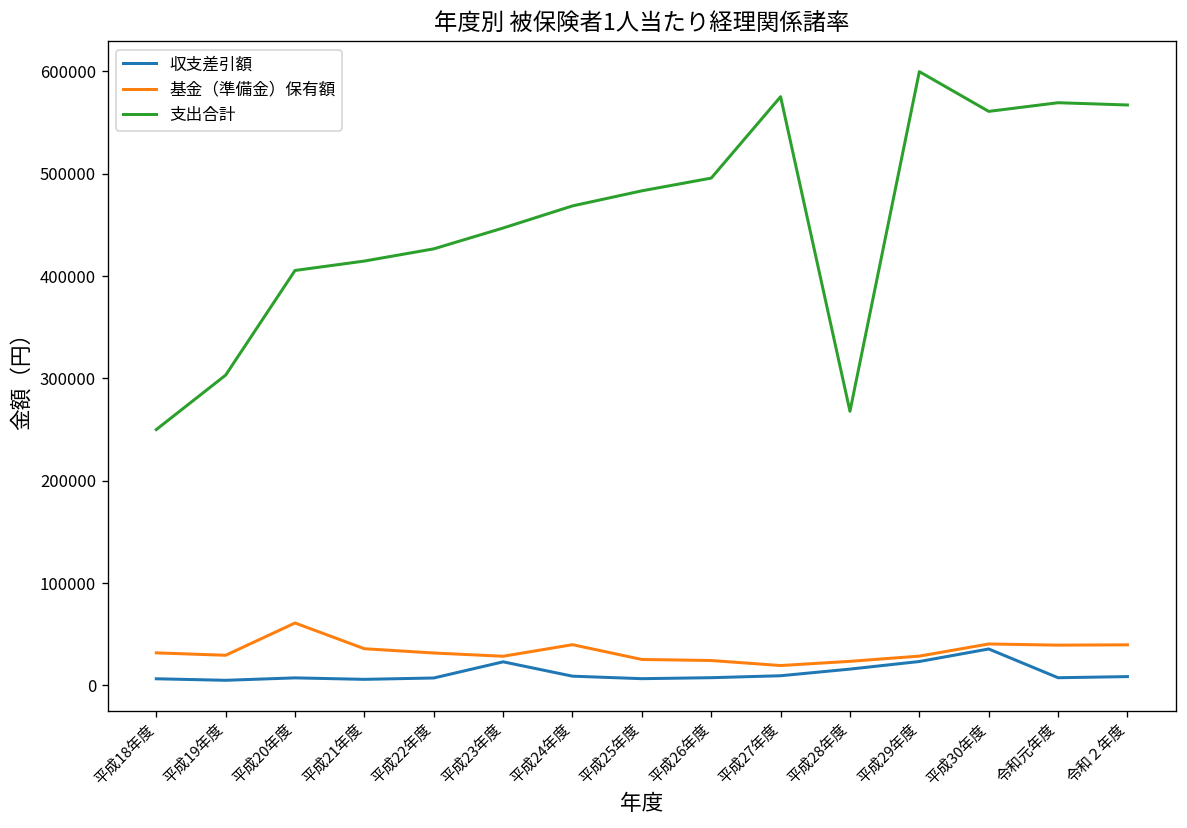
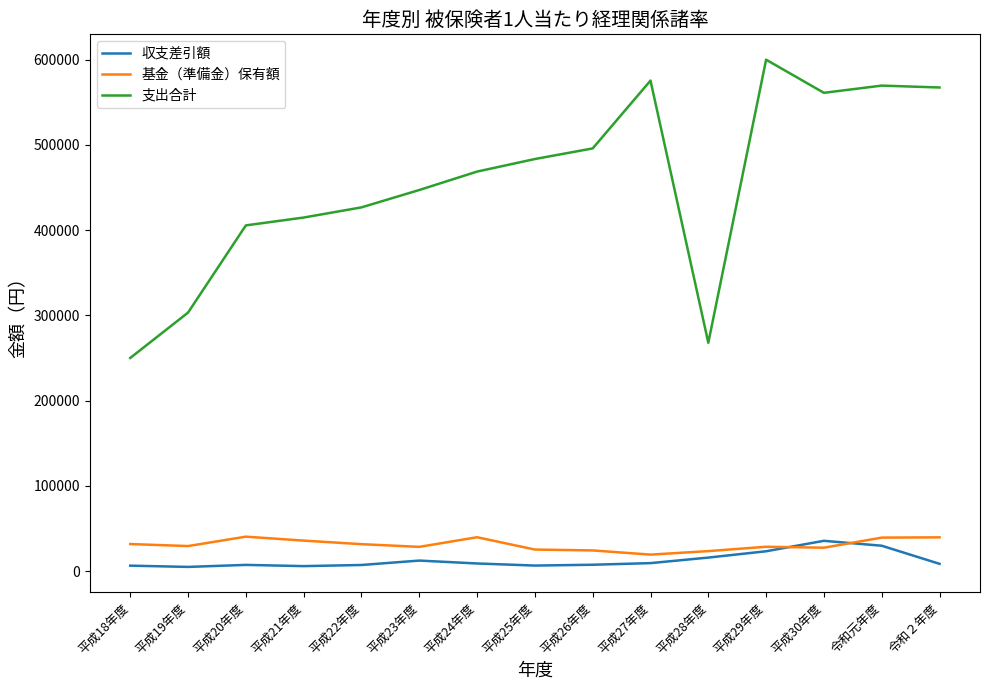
基金（準備金）保有額, 平成20年度: 60000 -> 40000
収支差引額, 平成23年度: 20000 -> 10000
基金（準備金）保有額, 平成30年度: 40000 -> 30000
収支差引額, 令和元年度: 10000 -> 30000
